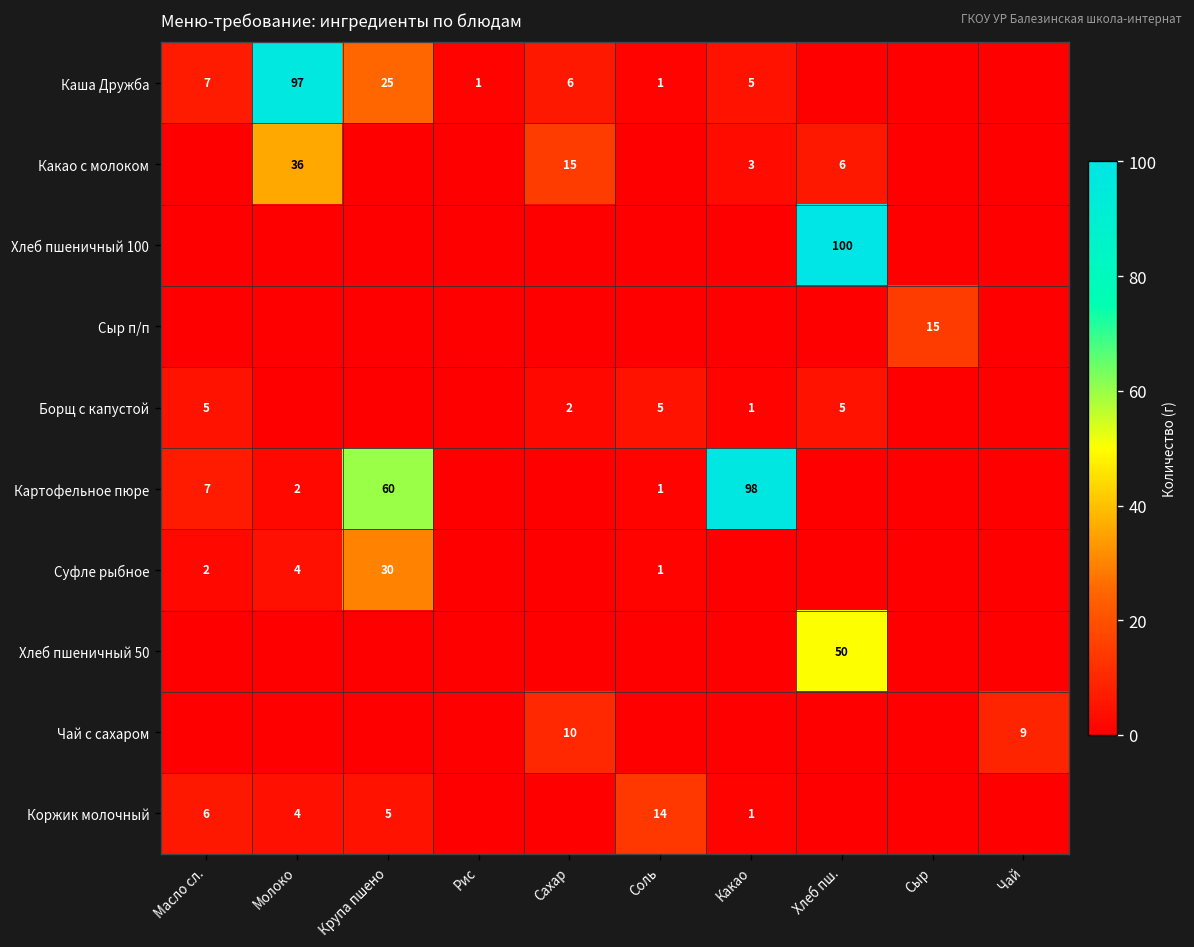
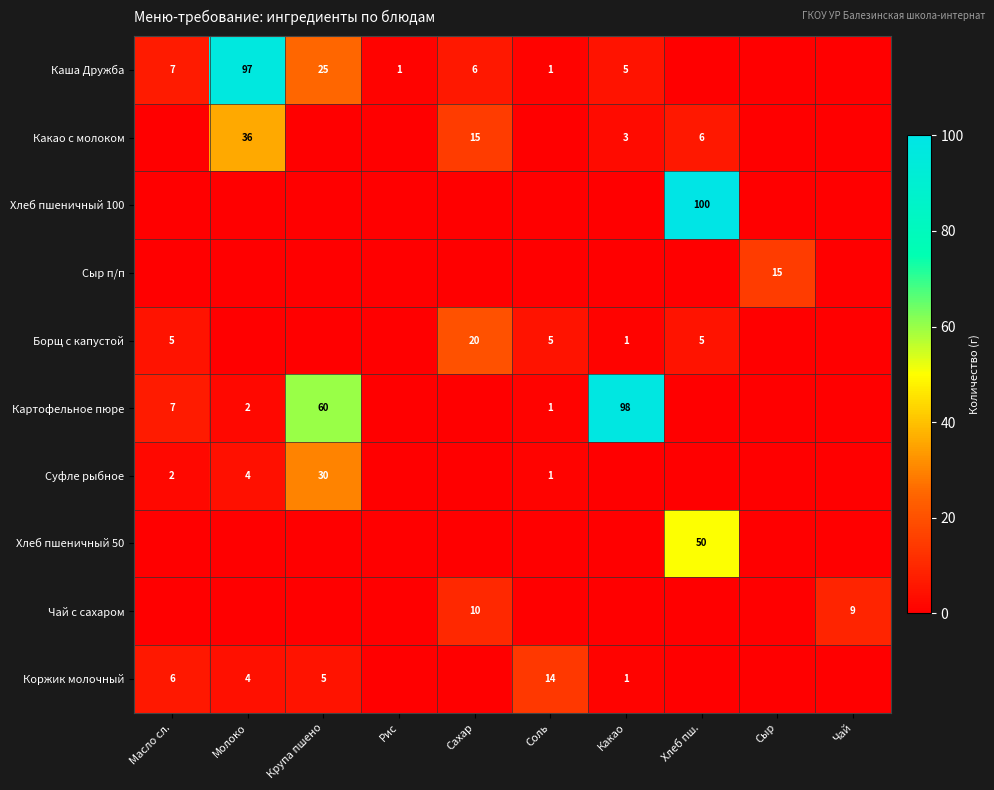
Борщ с капустой, Сахар: 2 -> 20
